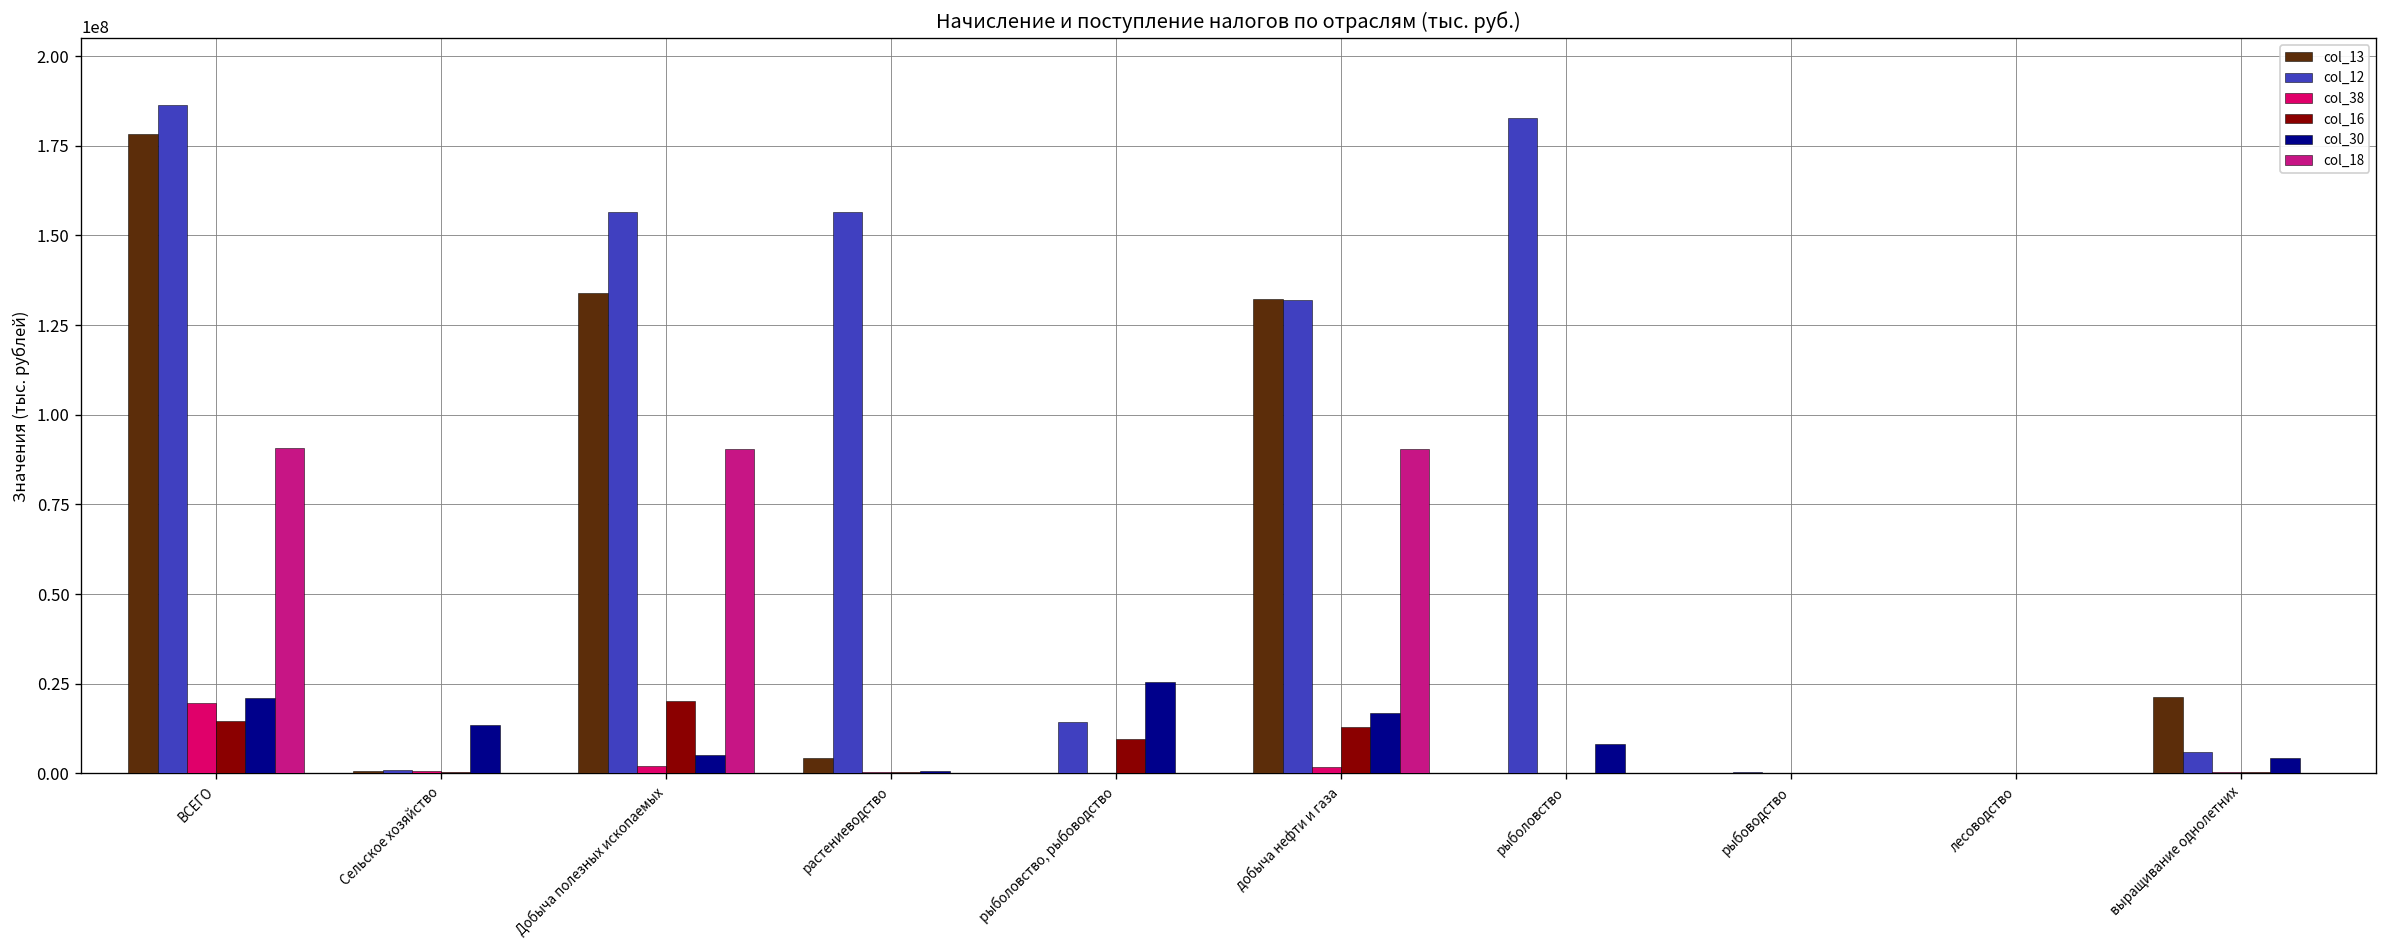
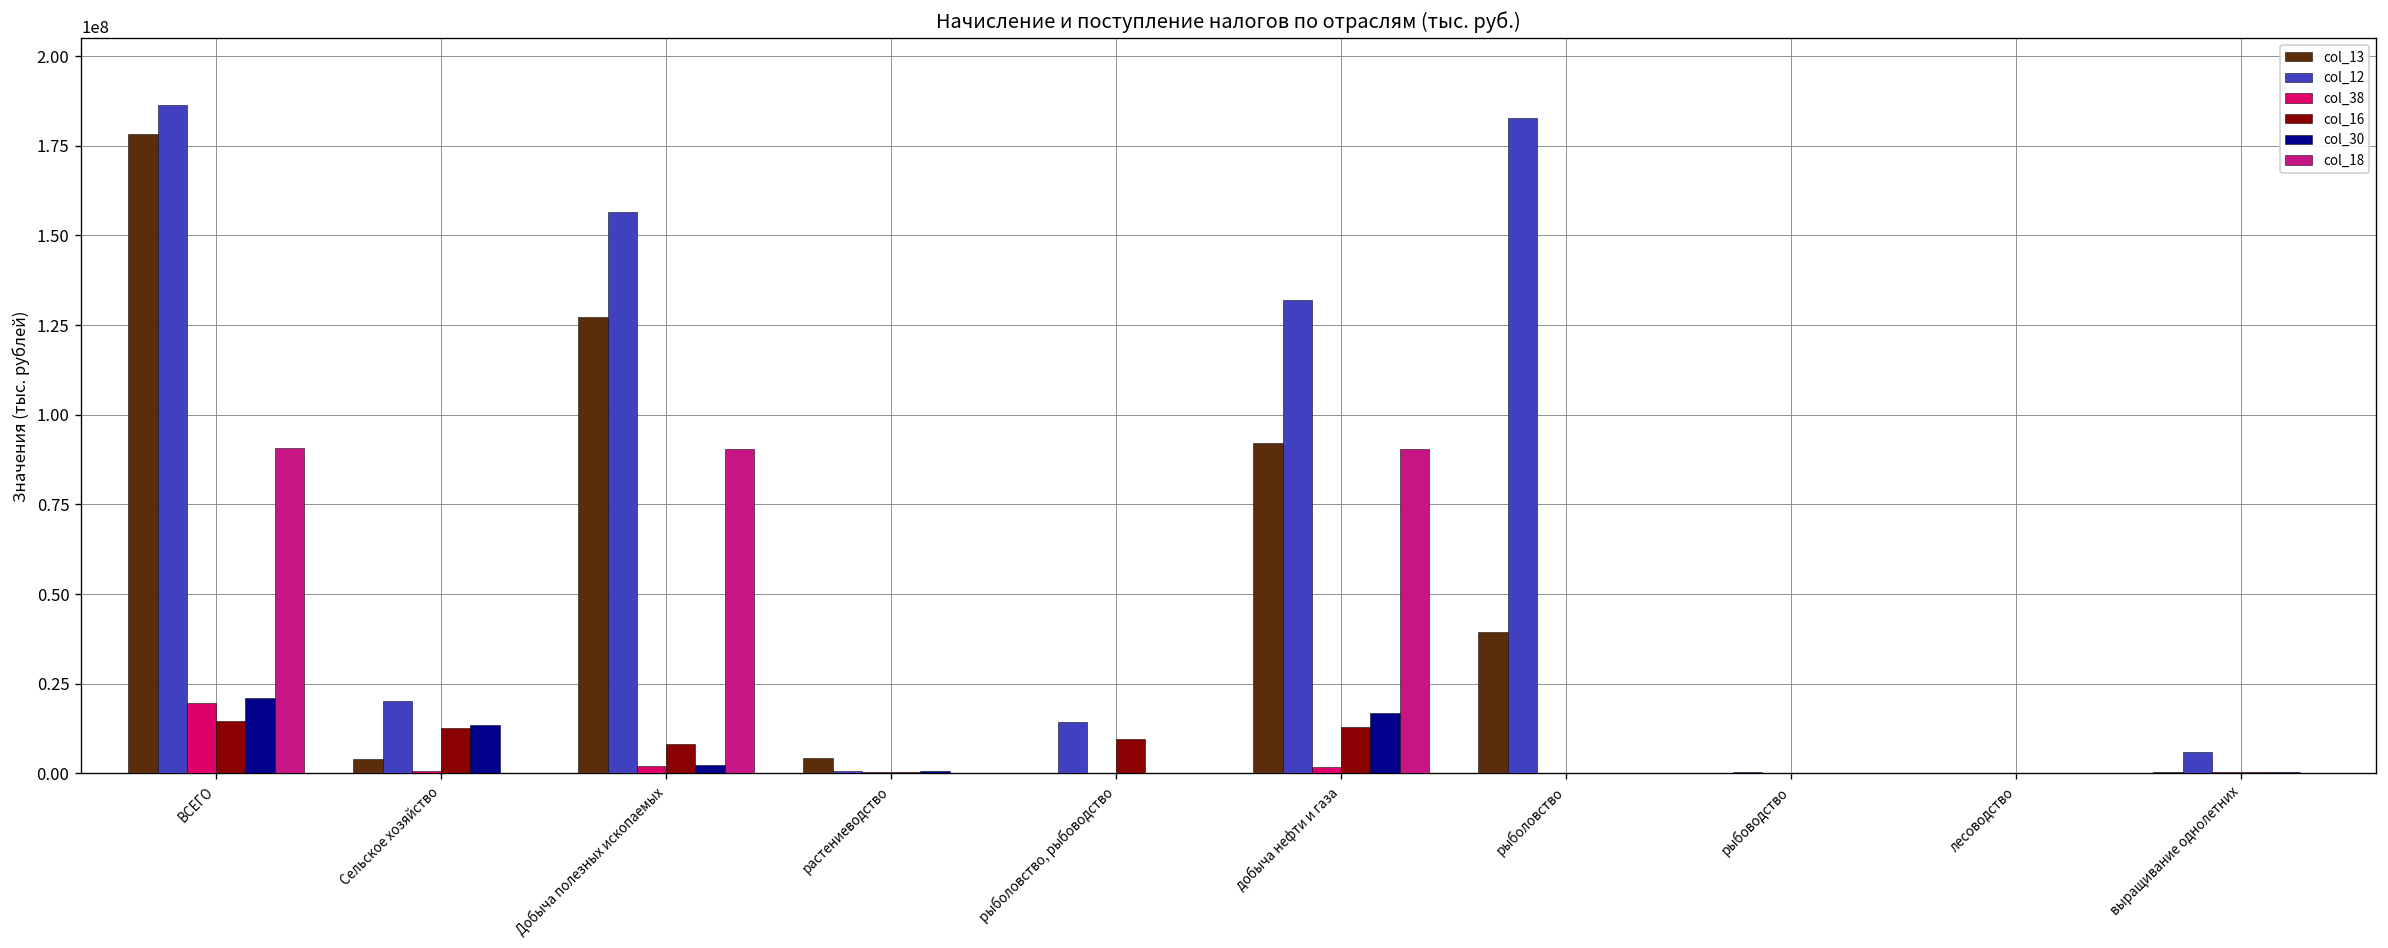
col_13, Сельское хозяйство: 1000000 -> 4000000
col_12, Сельское хозяйство: 1000000 -> 20000000
col_16, Сельское хозяйство: 0 -> 13000000
col_13, Добыча полезных ископаемых: 134000000 -> 127000000
col_16, Добыча полезных ископаемых: 20000000 -> 8000000
col_30, Добыча полезных ископаемых: 5000000 -> 2000000
col_12, растениеводство: 156000000 -> 1000000
col_30, рыболовство, рыбоводство: 26000000 -> 0
col_13, добыча нефти и газа: 132000000 -> 92000000
col_13, рыболовство: 0 -> 39000000
col_30, рыболовство: 8000000 -> 0
col_13, выращивание однолетних: 21000000 -> 0
col_30, выращивание однолетних: 4000000 -> 0
